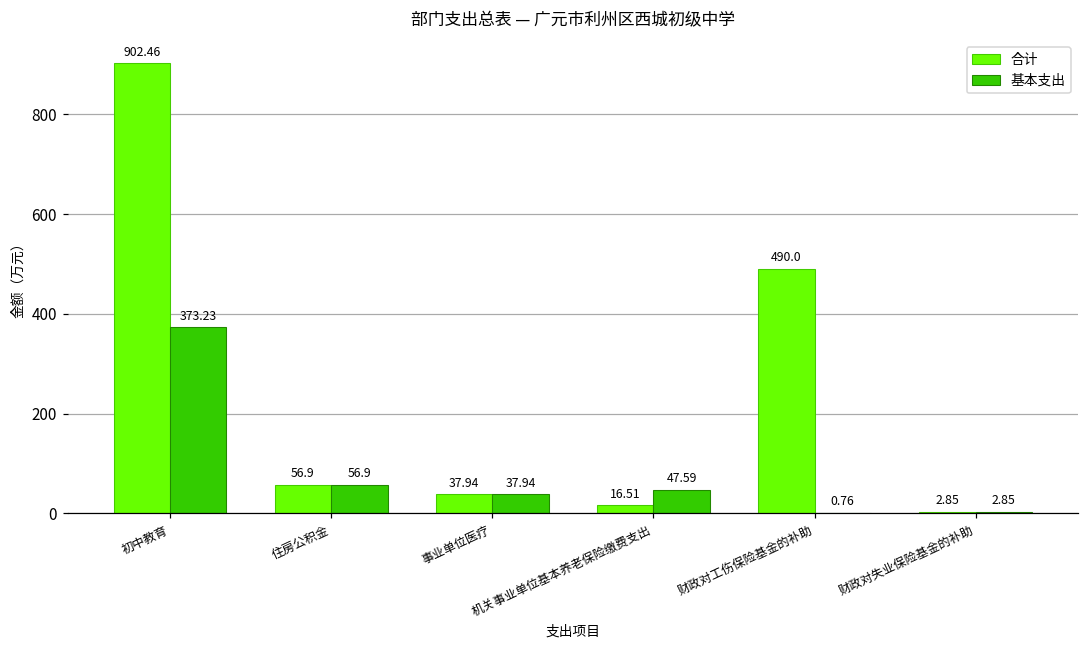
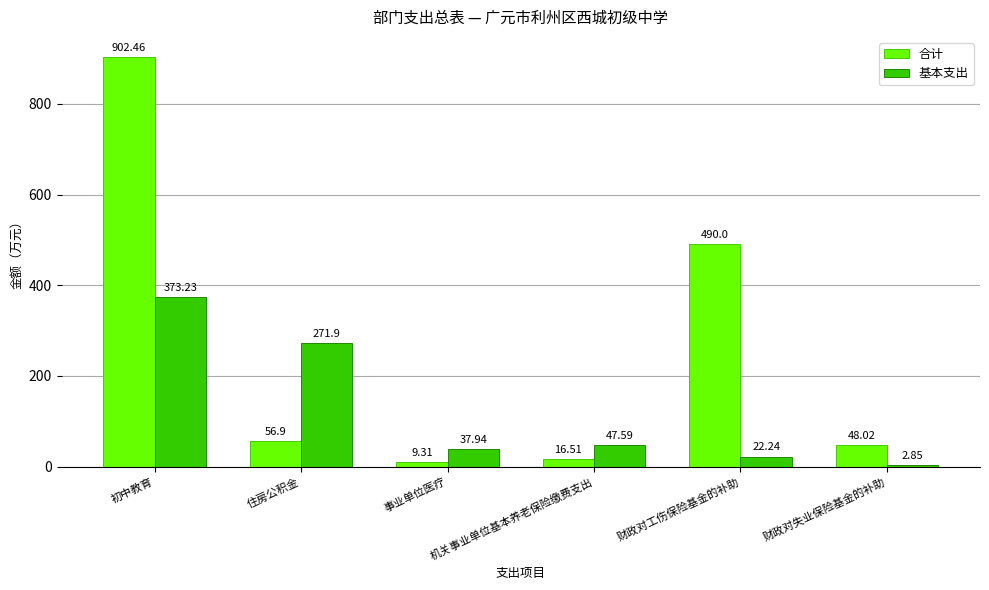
基本支出, 住房公积金: 56.9 -> 271.9
合计, 事业单位医疗: 37.94 -> 9.31
基本支出, 财政对工伤保险基金的补助: 0.76 -> 22.24
合计, 财政对失业保险基金的补助: 2.85 -> 48.02
